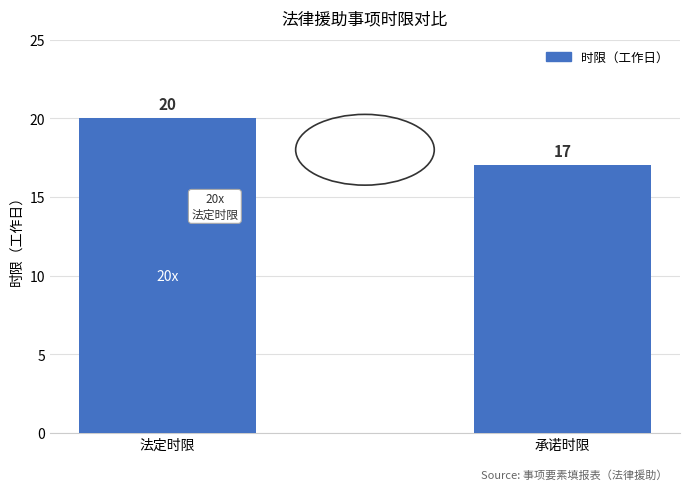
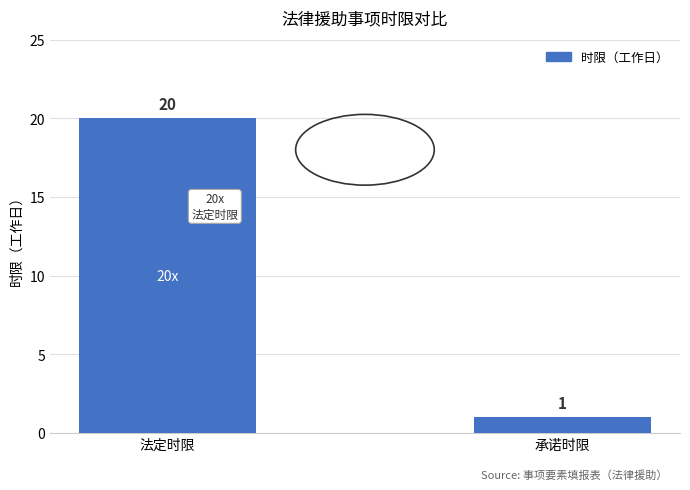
承诺时限: 17 -> 1
